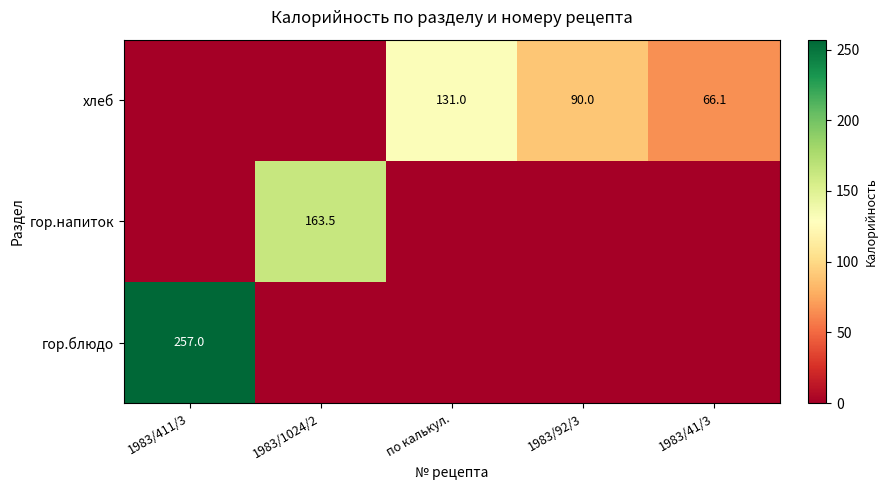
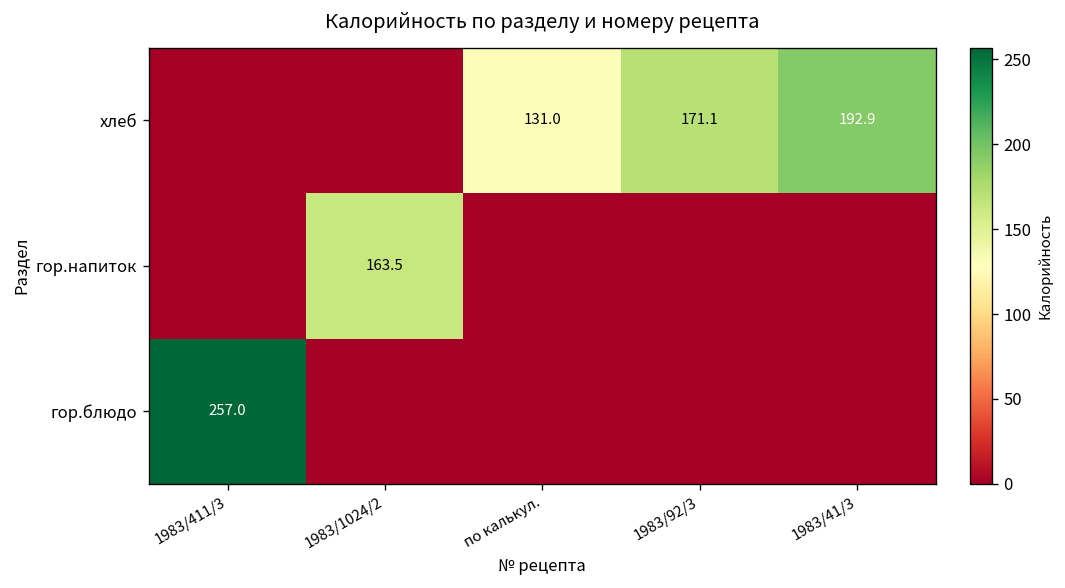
хлеб, 1983/92/3: 90.0 -> 171.1
хлеб, 1983/41/3: 66.1 -> 192.9
